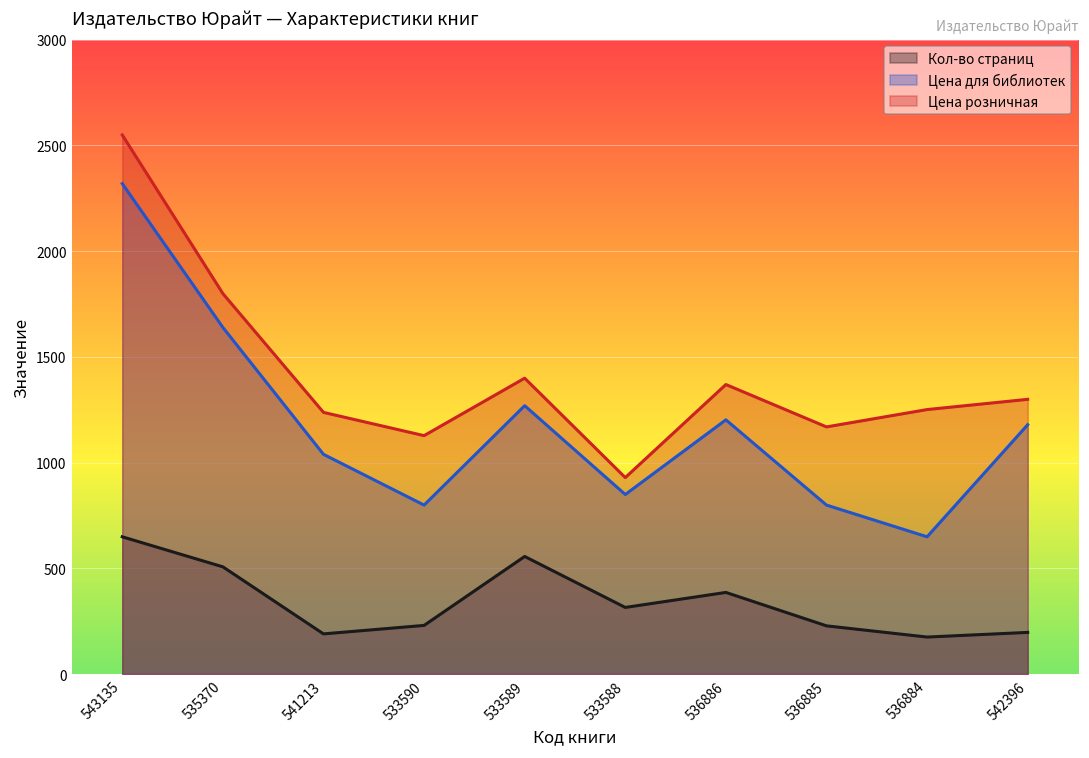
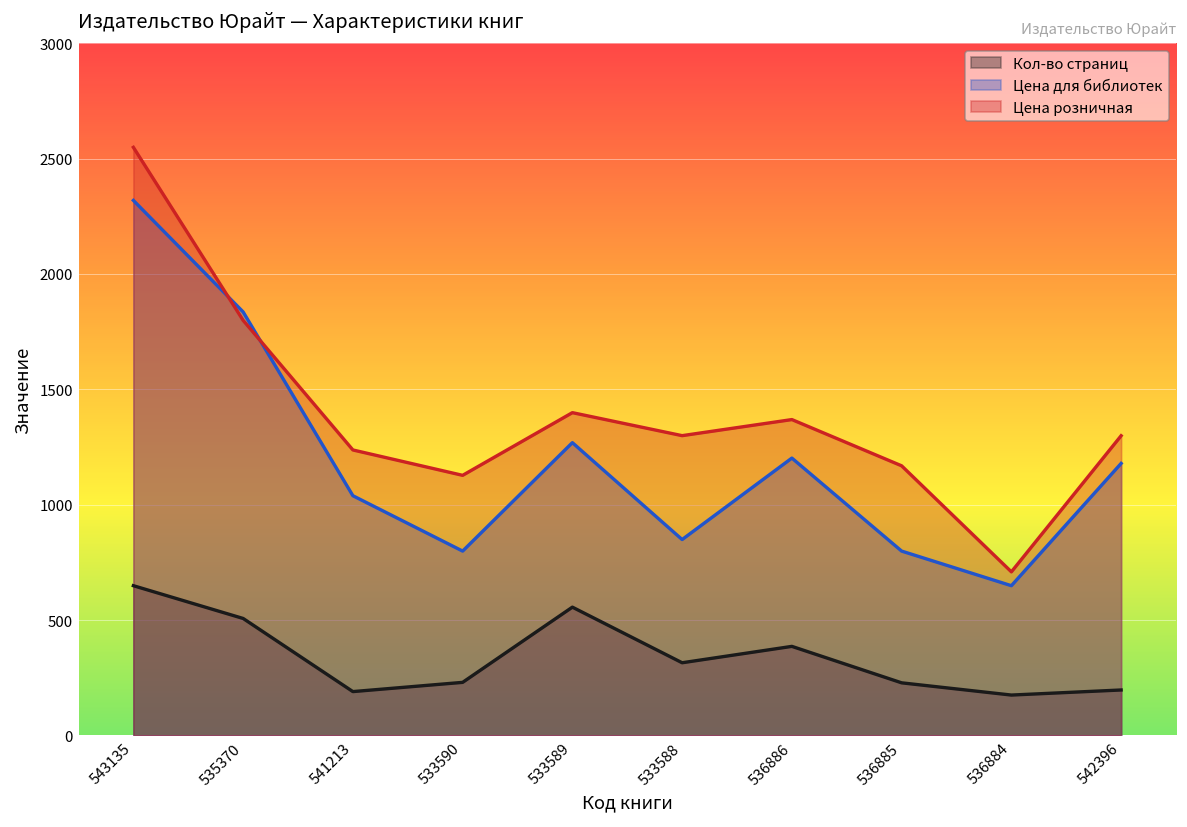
Цена для библиотек, 535370: 1640 -> 1840
Цена розничная, 533588: 930 -> 1300
Цена розничная, 536884: 1250 -> 710
